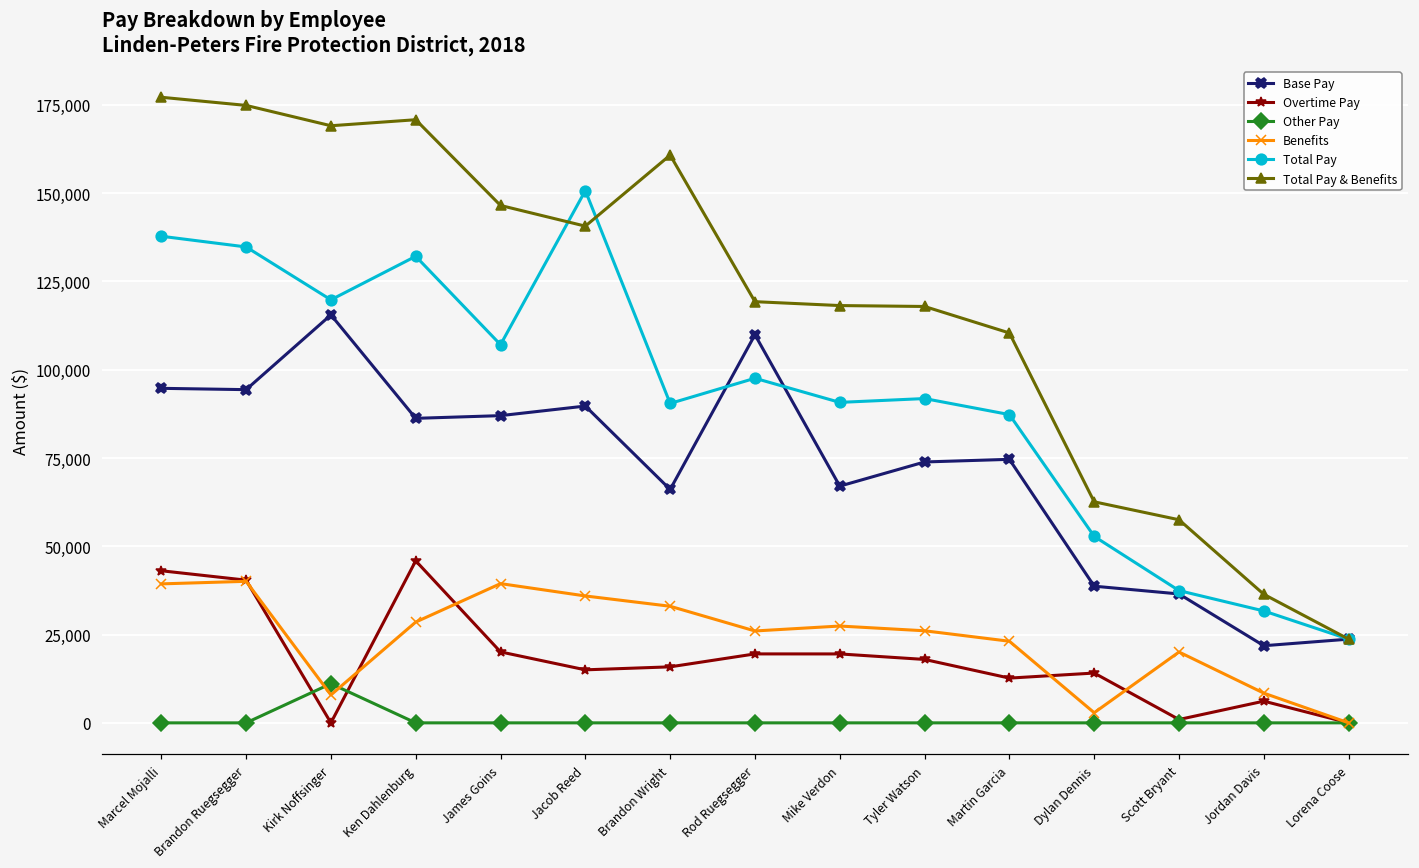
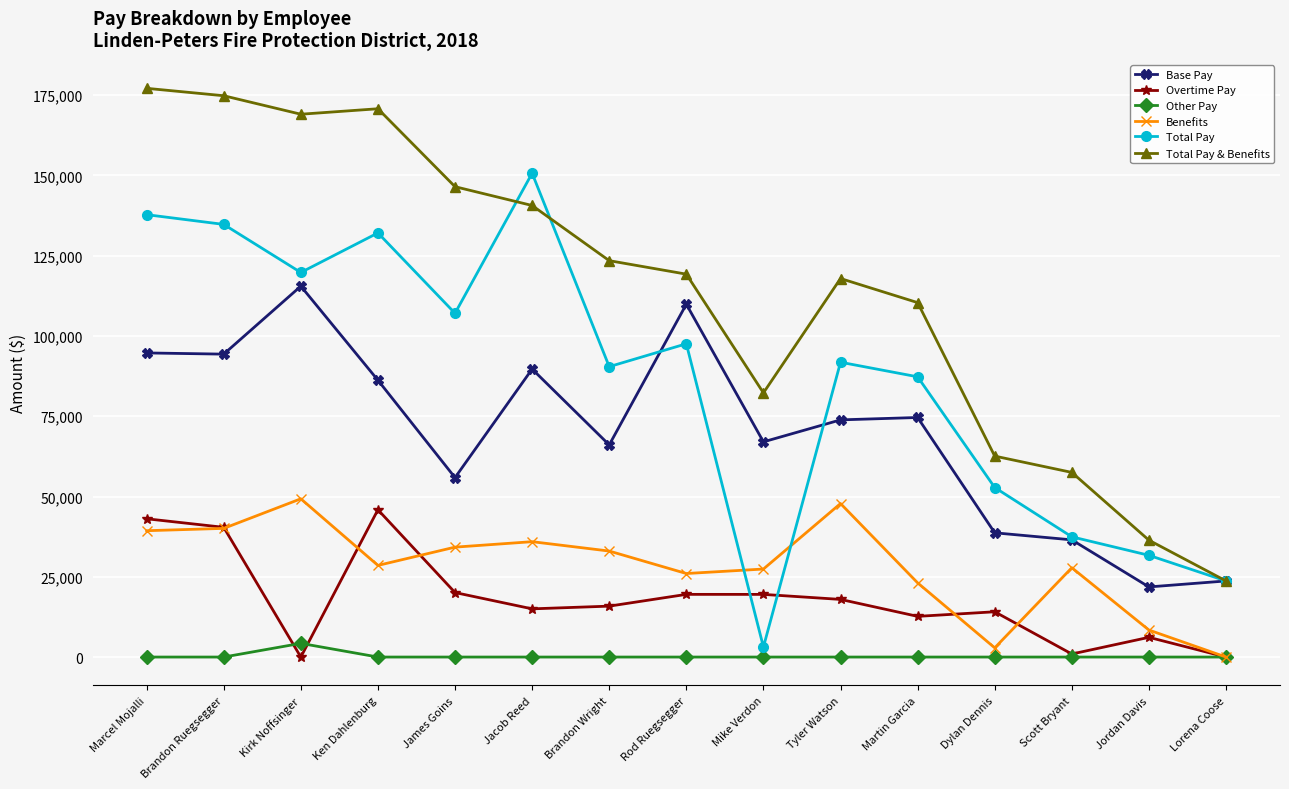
Other Pay, Kirk Noffsinger: 11,000 -> 4,000
Benefits, Kirk Noffsinger: 8,000 -> 49,000
Base Pay, James Goins: 87,000 -> 56,000
Benefits, James Goins: 39,000 -> 34,000
Total Pay & Benefits, Brandon Wright: 161,000 -> 123,000
Total Pay, Mike Verdon: 91,000 -> 3,000
Total Pay & Benefits, Mike Verdon: 118,000 -> 82,000
Benefits, Tyler Watson: 26,000 -> 48,000
Benefits, Scott Bryant: 20,000 -> 28,000
